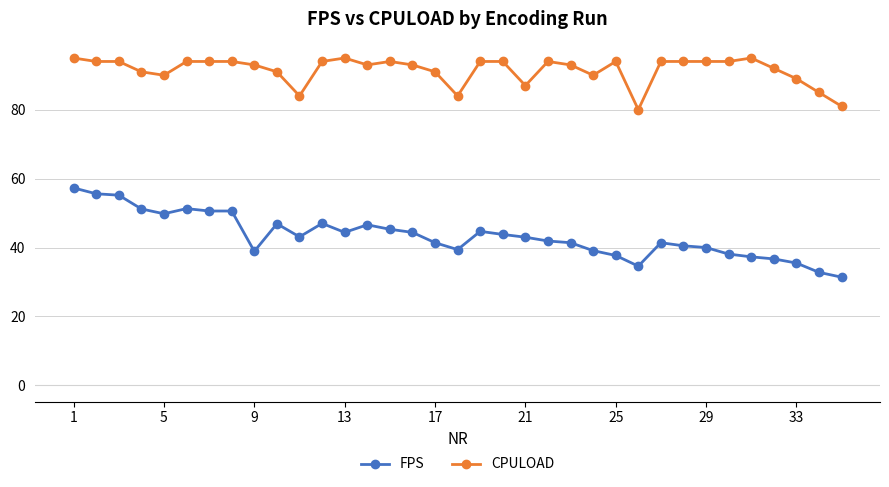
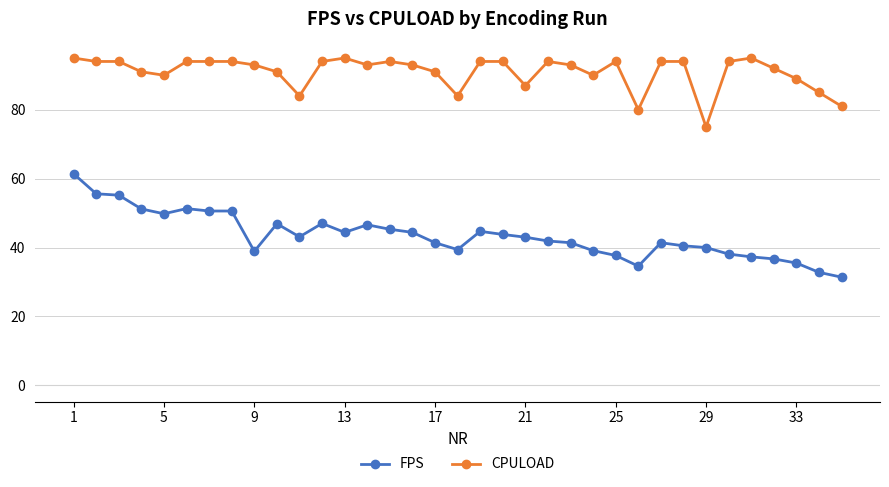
FPS, 1: 57 -> 61
CPULOAD, 29: 94 -> 75
